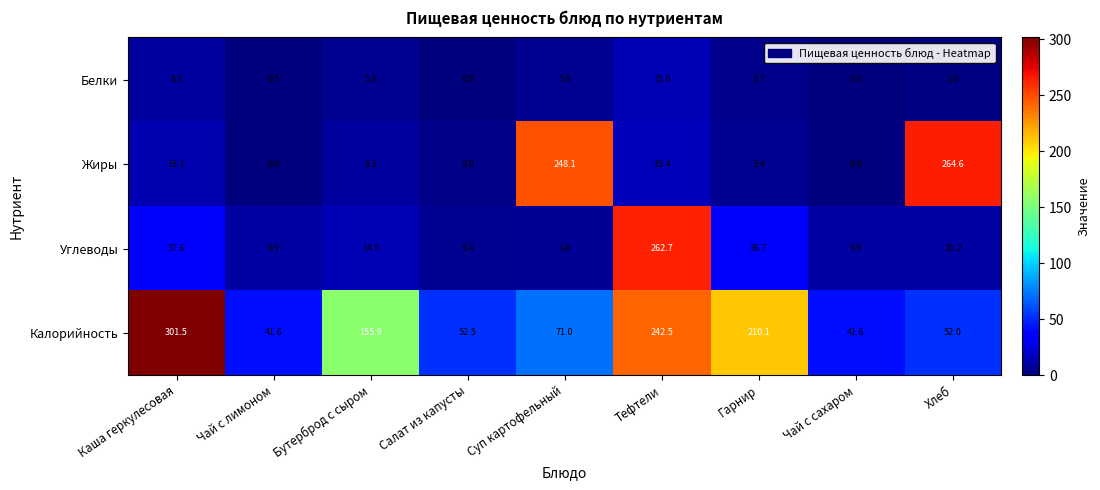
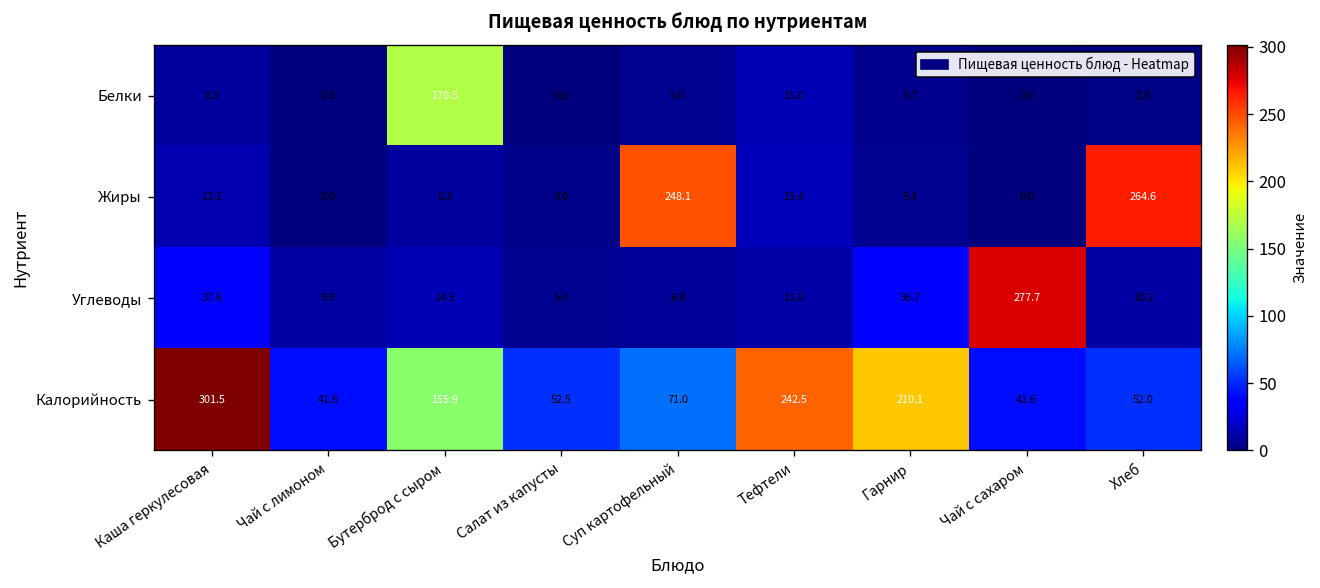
Белки, Бутерброд с сыром: 5.8 -> 170.5
Углеводы, Тефтели: 262.7 -> 11.0
Углеводы, Чай с сахаром: 9.9 -> 277.7
